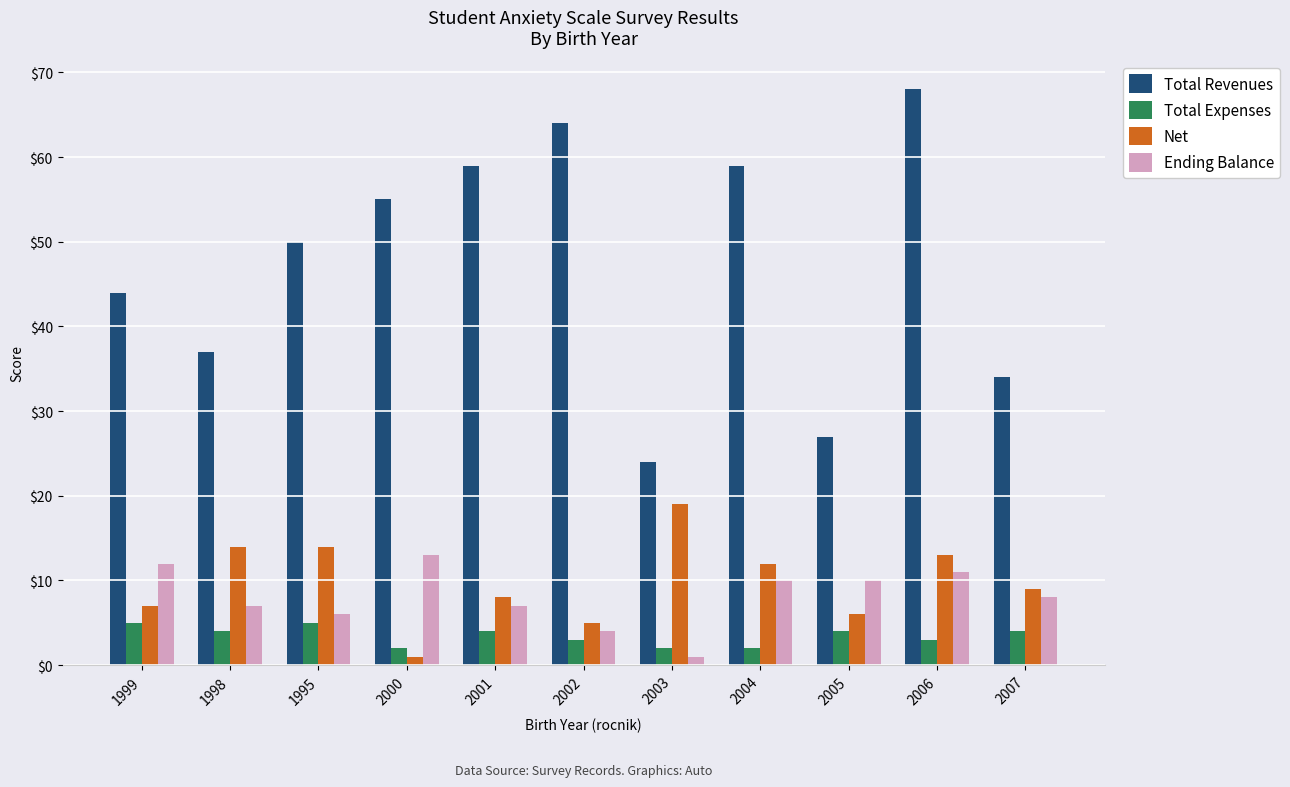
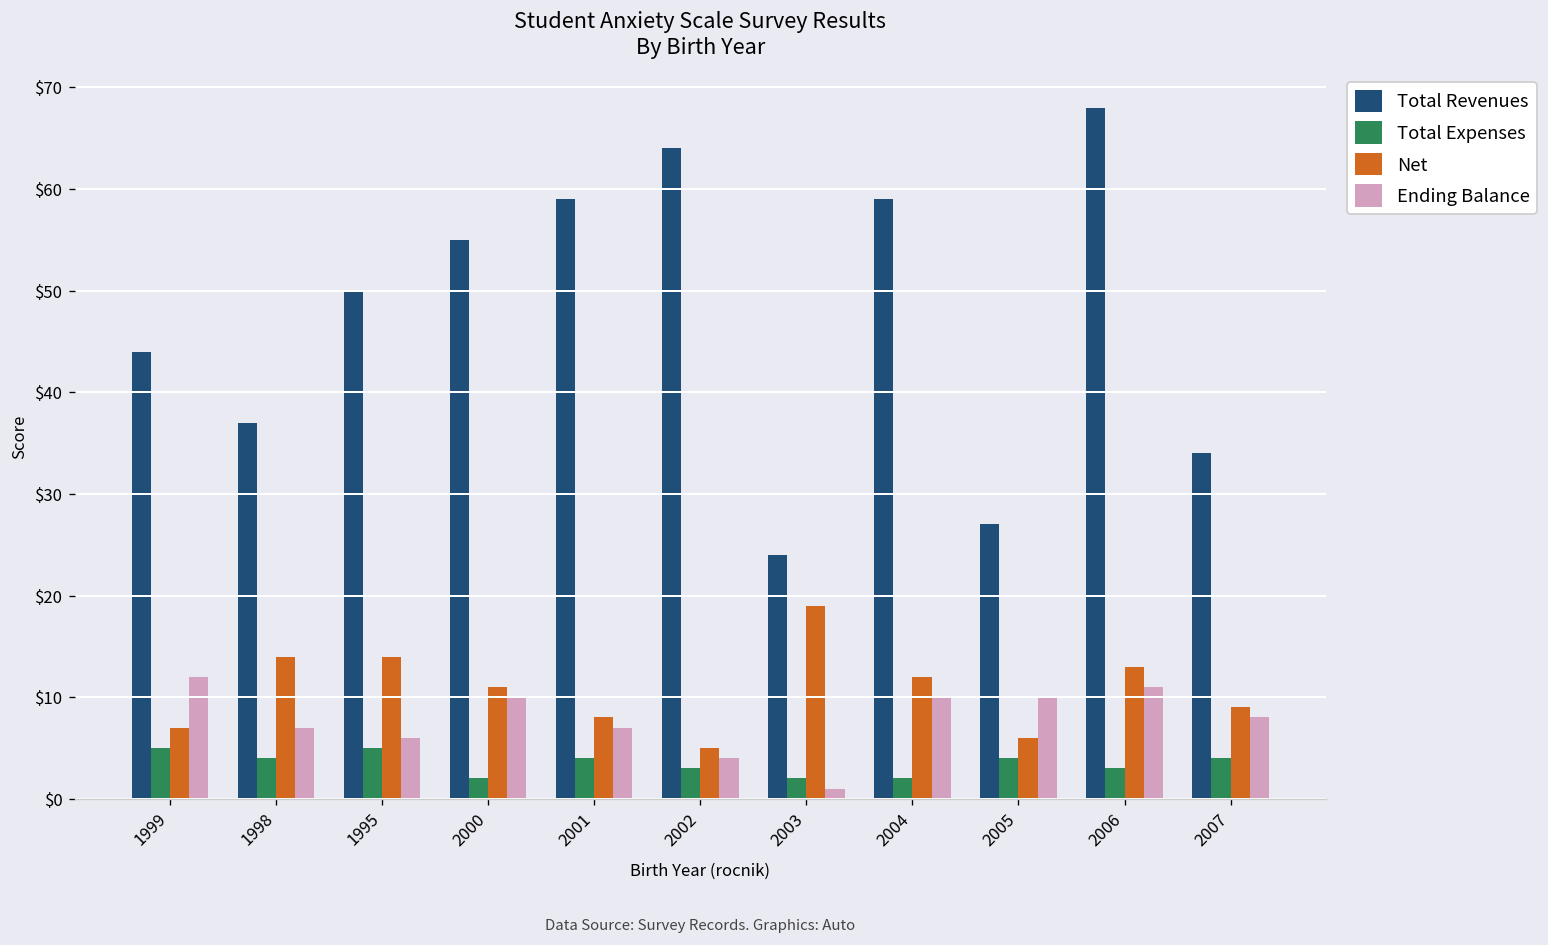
Net, 2000: $1 -> $11
Ending Balance, 2000: $13 -> $10
